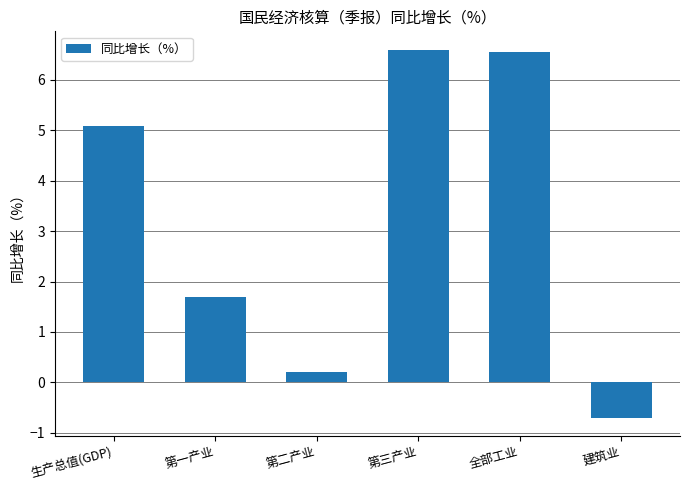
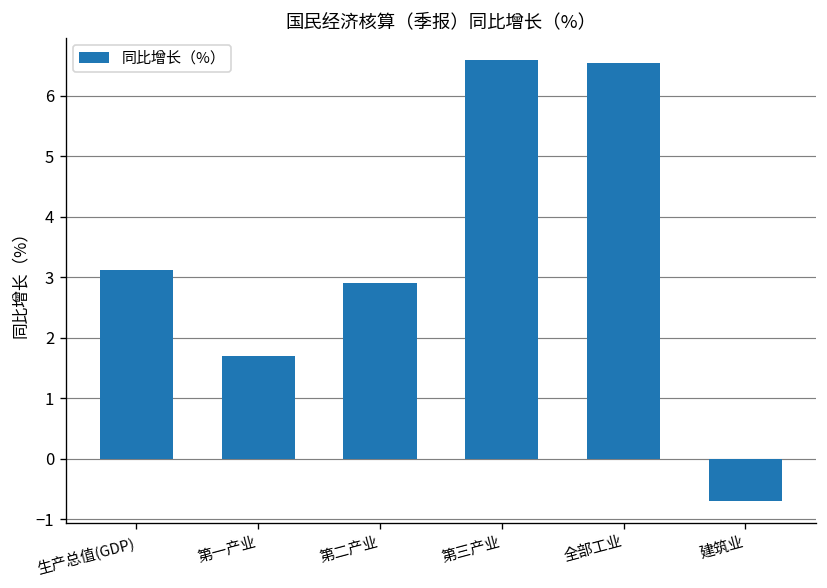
生产总值(GDP): 5.1 -> 3.1
第二产业: 0.2 -> 2.9
